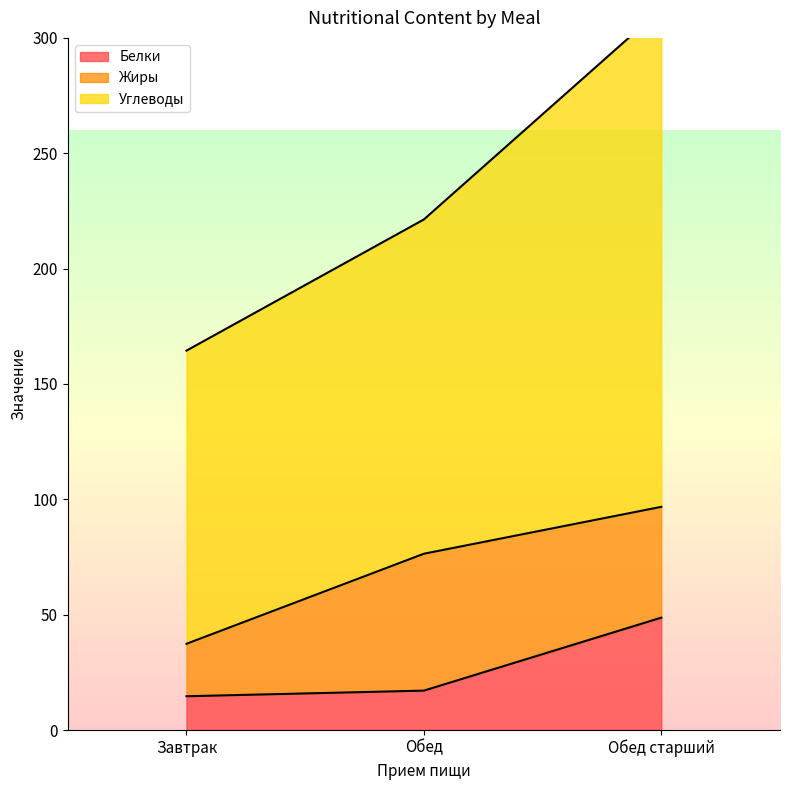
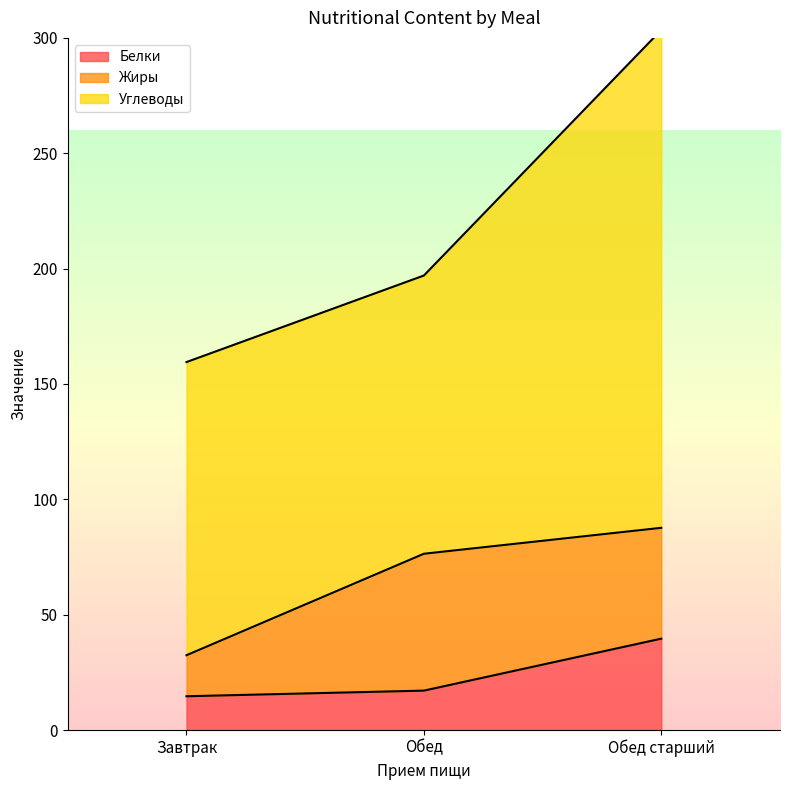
Жиры, Завтрак: 23 -> 18
Углеводы, Обед: 145 -> 121
Белки, Обед старший: 49 -> 40
